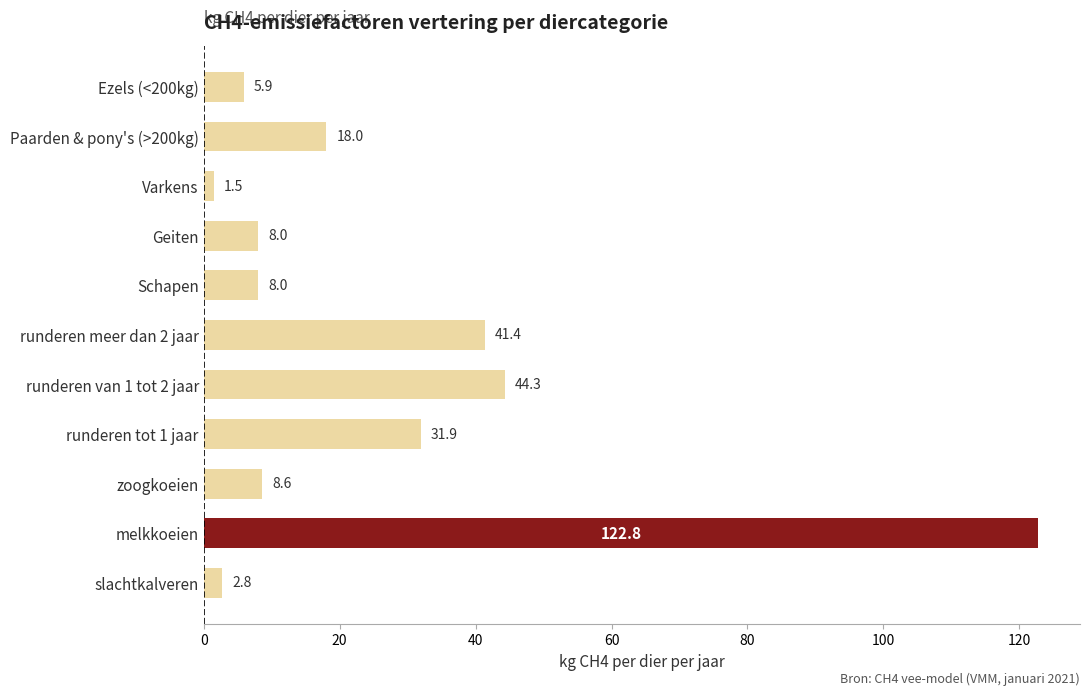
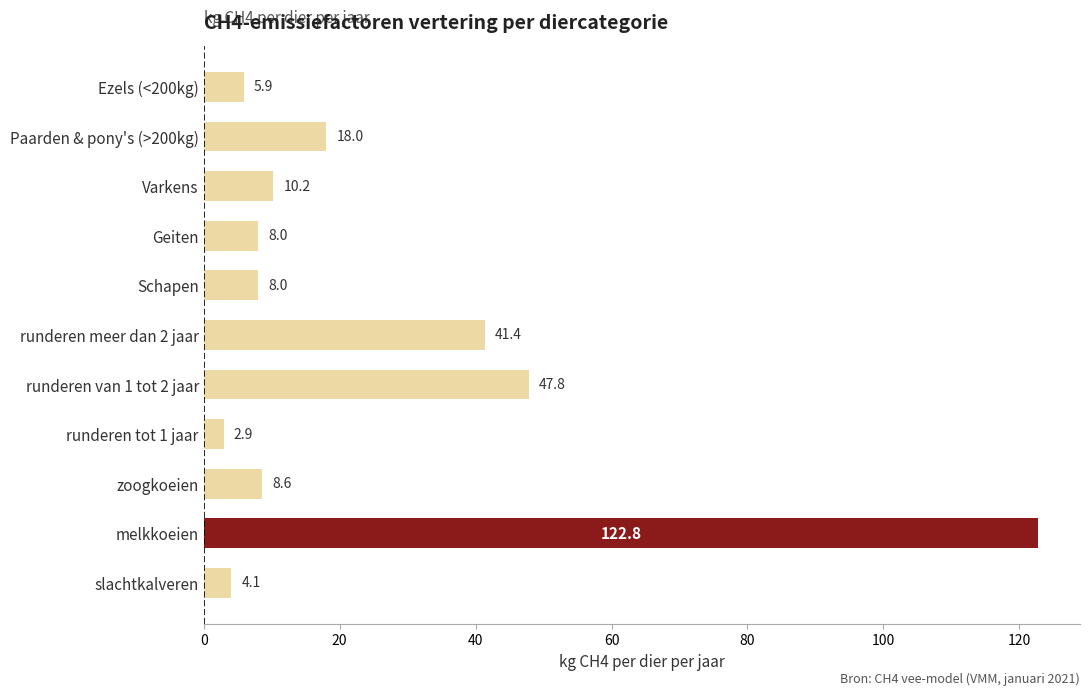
Varkens: 1.5 -> 10.2
runderen van 1 tot 2 jaar: 44.3 -> 47.8
runderen tot 1 jaar: 31.9 -> 2.9
slachtkalveren: 2.8 -> 4.1
